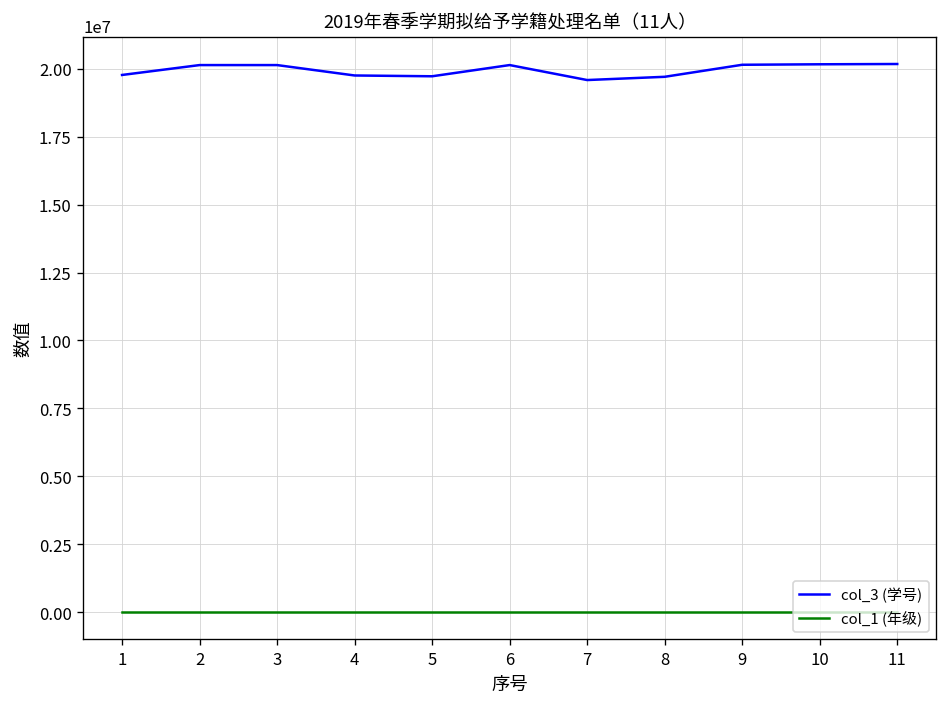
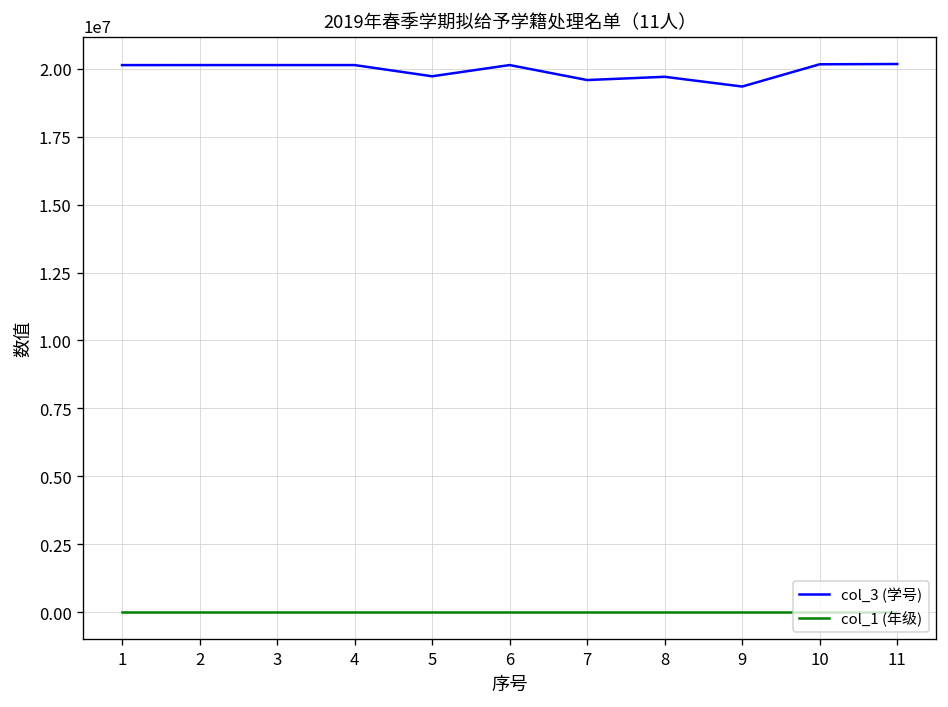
col_3 (学号), 1: 19800000 -> 20100000
col_3 (学号), 4: 19800000 -> 20100000
col_3 (学号), 9: 20100000 -> 19300000
